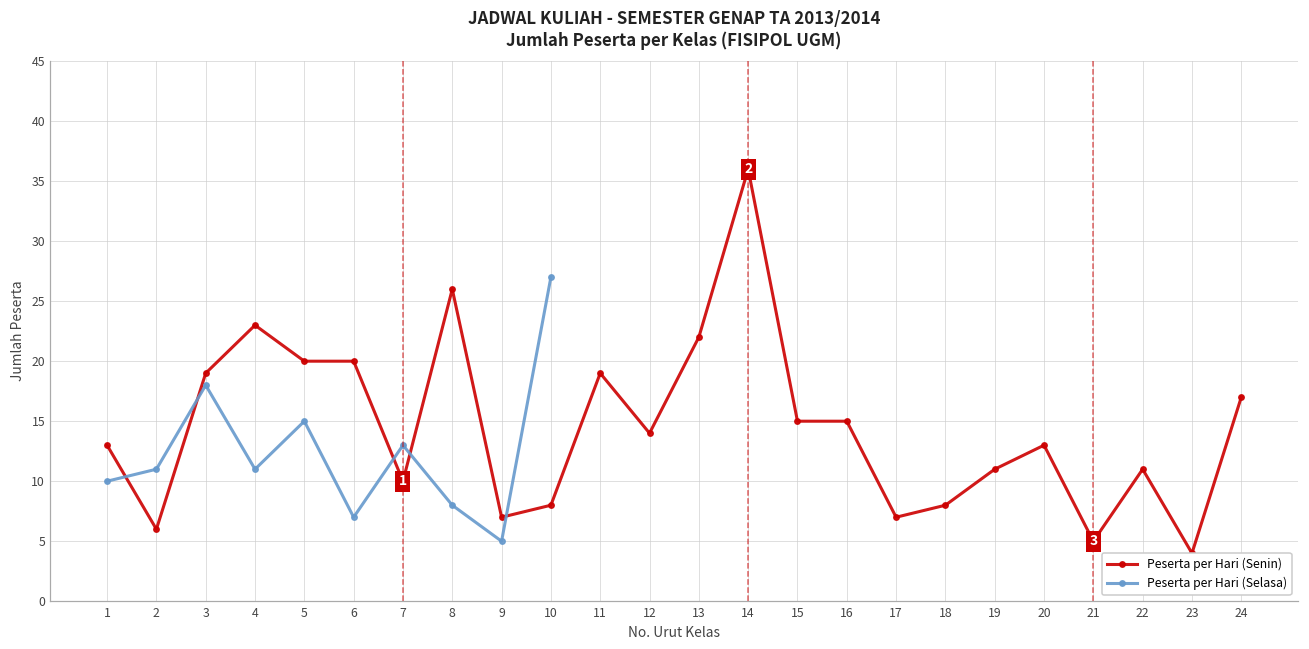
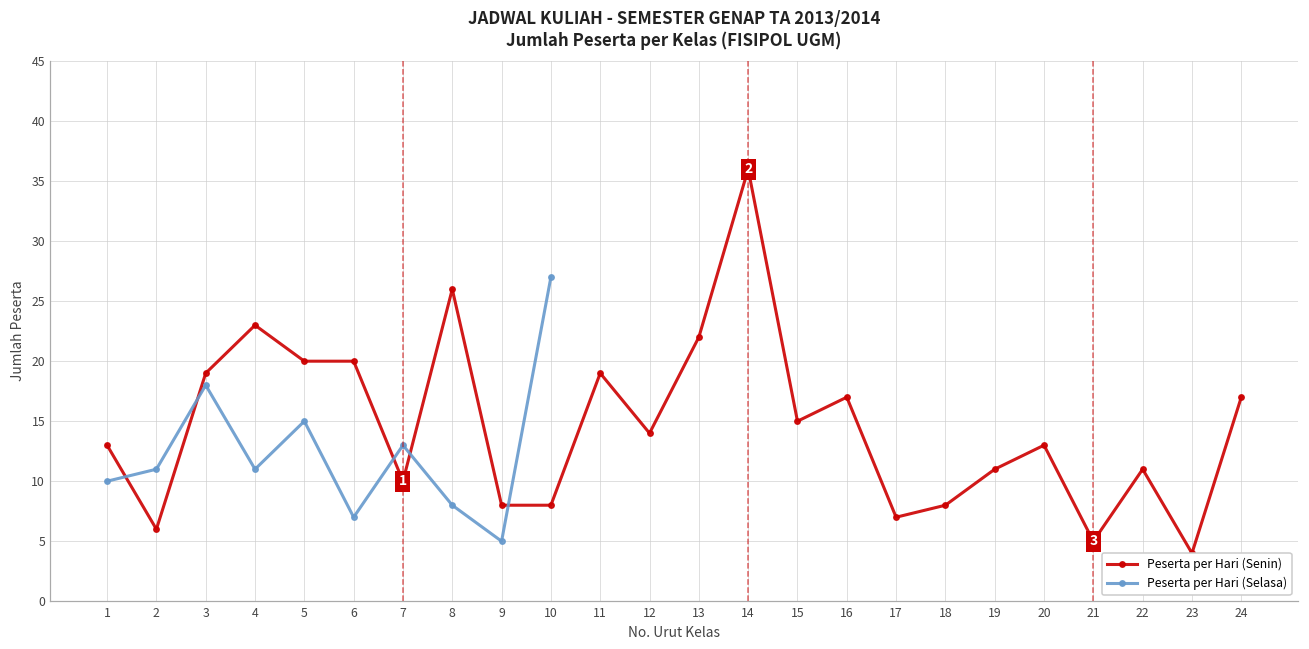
Peserta per Hari (Senin), 9: 7 -> 8
Peserta per Hari (Senin), 16: 15 -> 17
